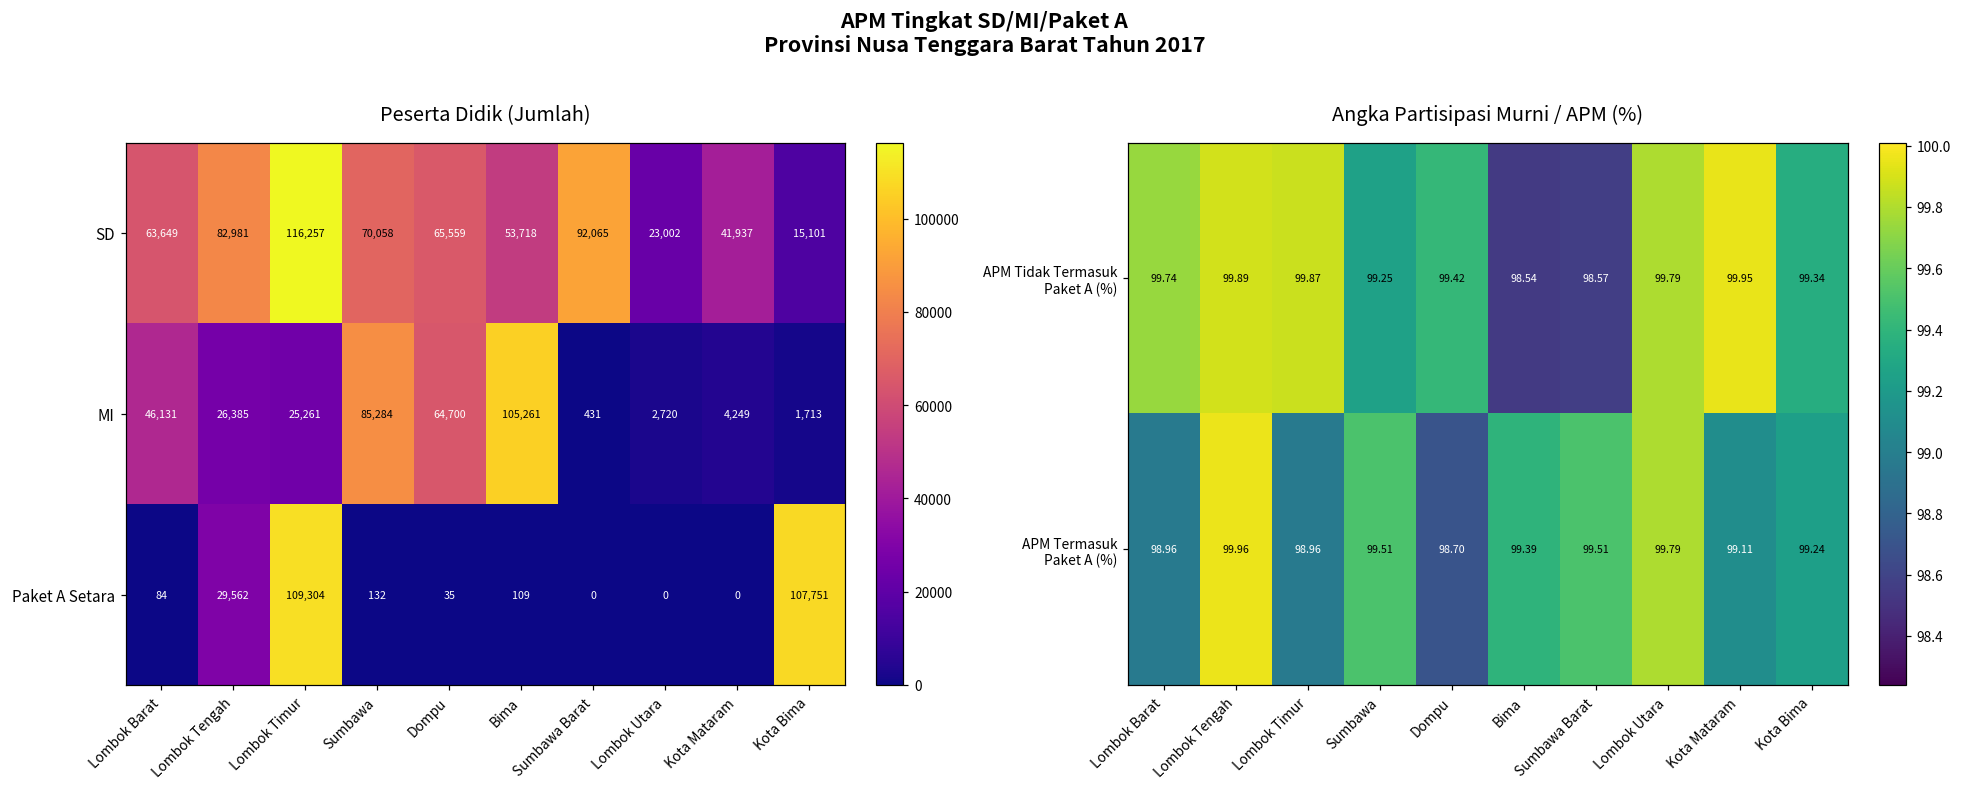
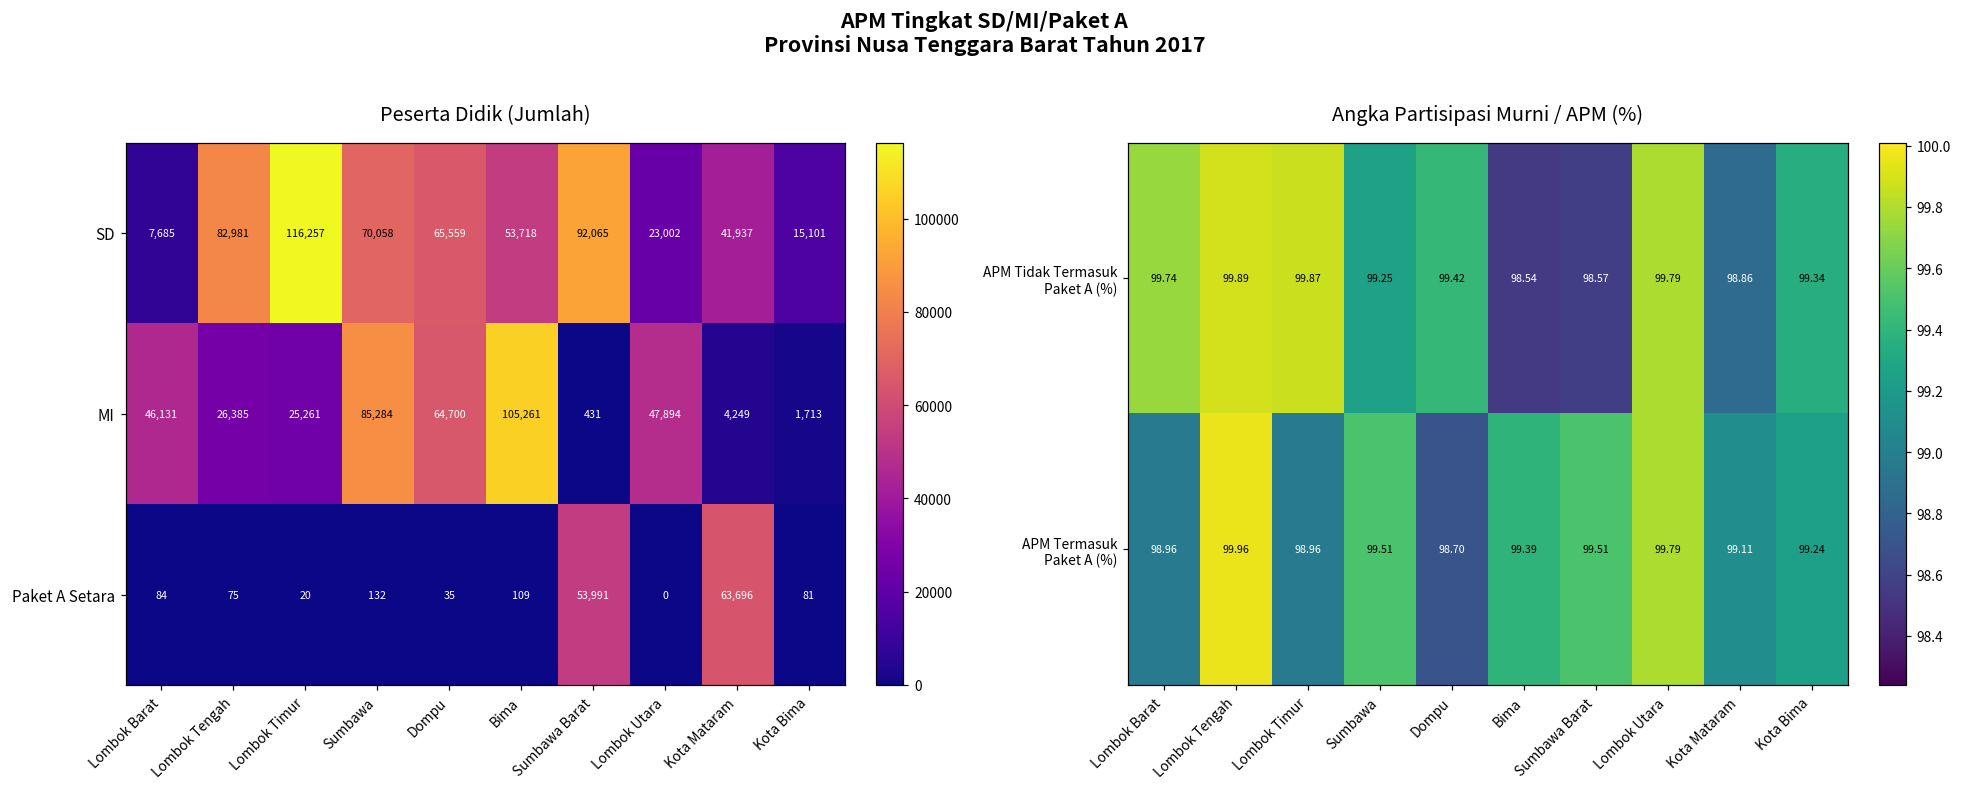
Peserta Didik (Jumlah), SD, Lombok Barat: 63,649 -> 7,685
Peserta Didik (Jumlah), MI, Lombok Utara: 2,720 -> 47,894
Peserta Didik (Jumlah), Paket A Setara, Lombok Tengah: 29,562 -> 75
Peserta Didik (Jumlah), Paket A Setara, Lombok Timur: 109,304 -> 20
Peserta Didik (Jumlah), Paket A Setara, Sumbawa Barat: 0 -> 53,991
Peserta Didik (Jumlah), Paket A Setara, Kota Mataram: 0 -> 63,696
Peserta Didik (Jumlah), Paket A Setara, Kota Bima: 107,751 -> 81
Angka Partisipasi Murni / APM (%), APM Tidak Termasuk Paket A (%), Kota Mataram: 99.95 -> 98.86
